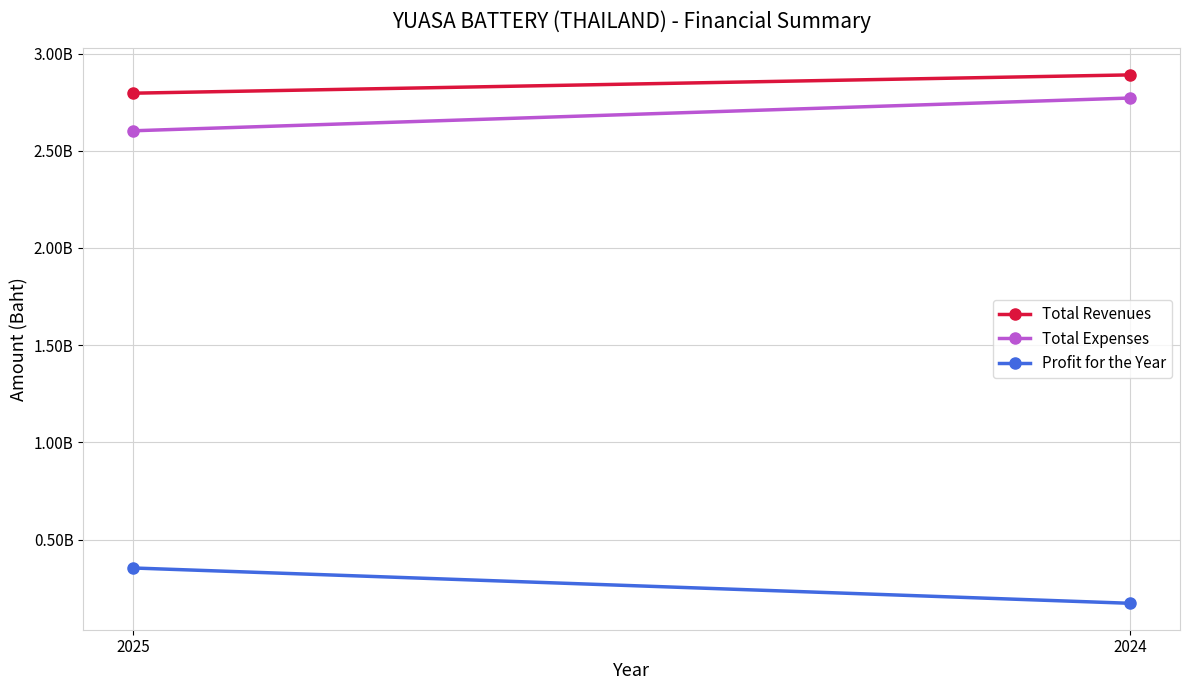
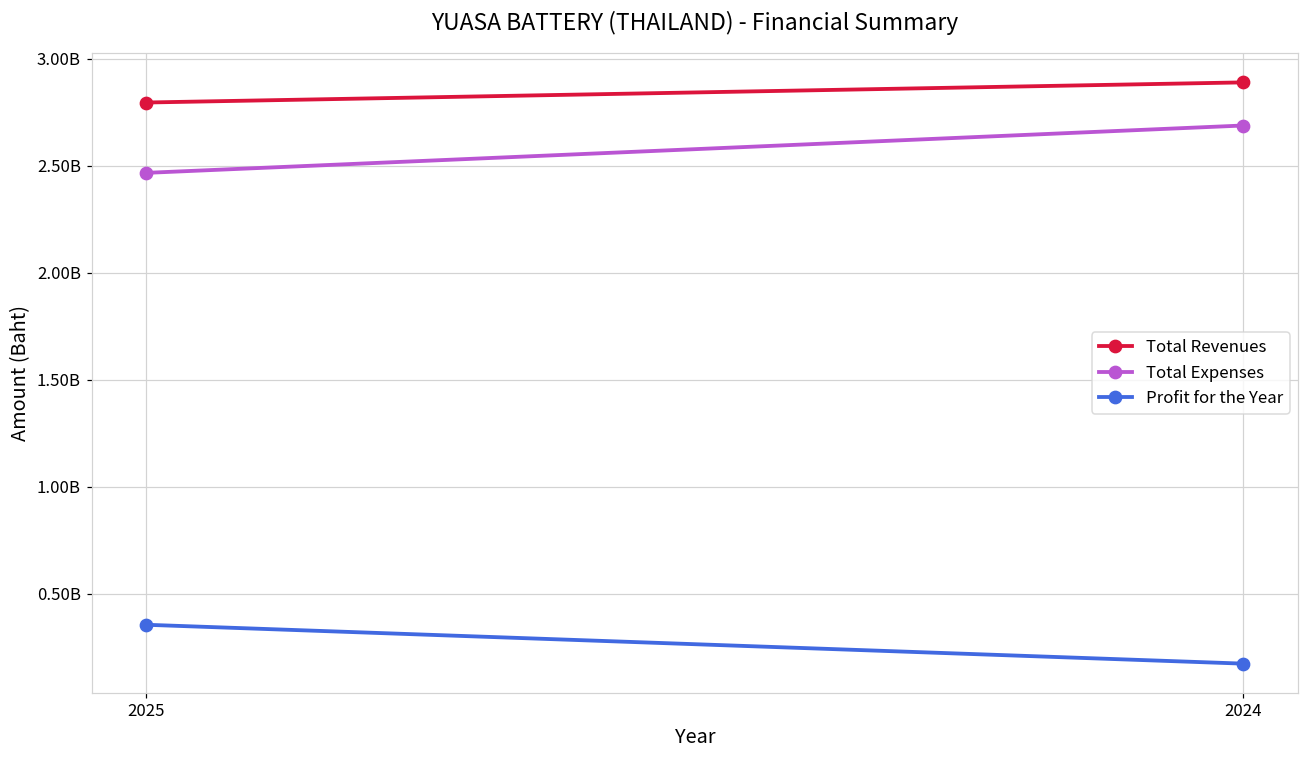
Total Expenses, 2025: 2600000000 -> 2470000000
Total Expenses, 2024: 2770000000 -> 2690000000
